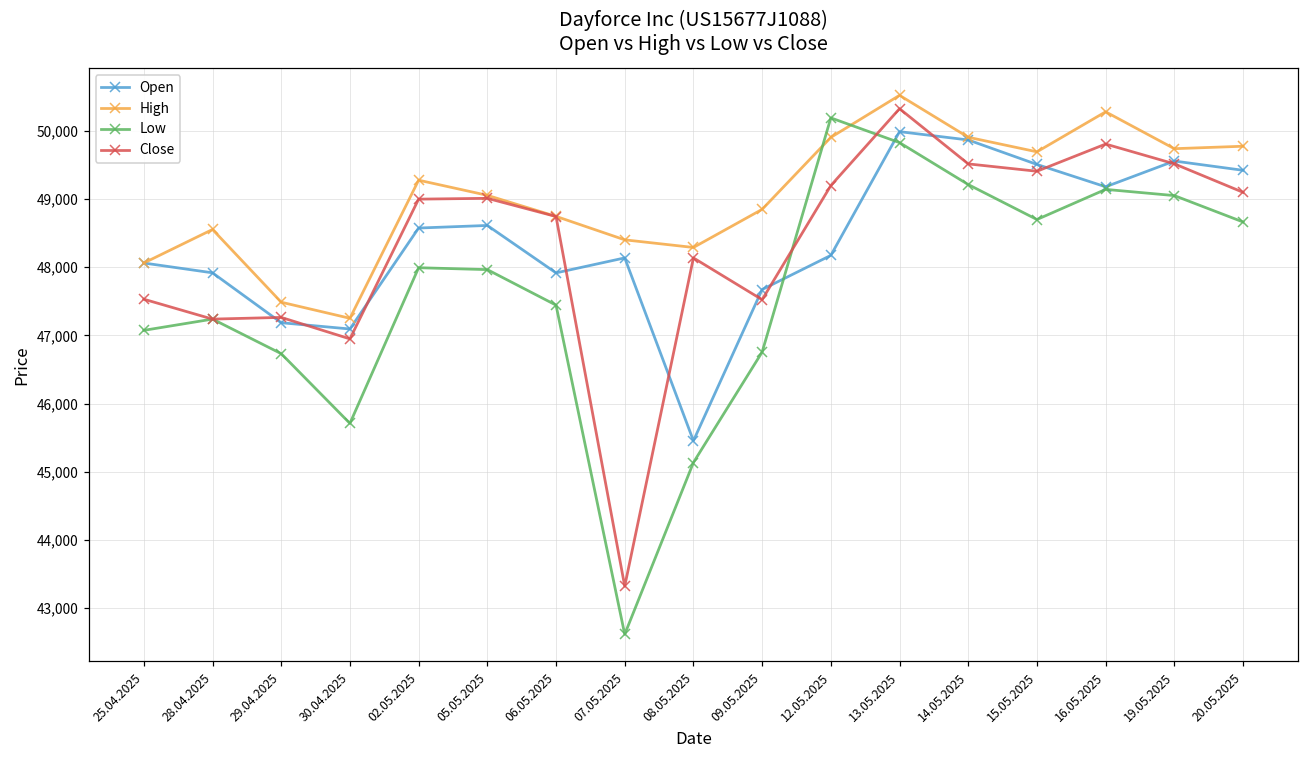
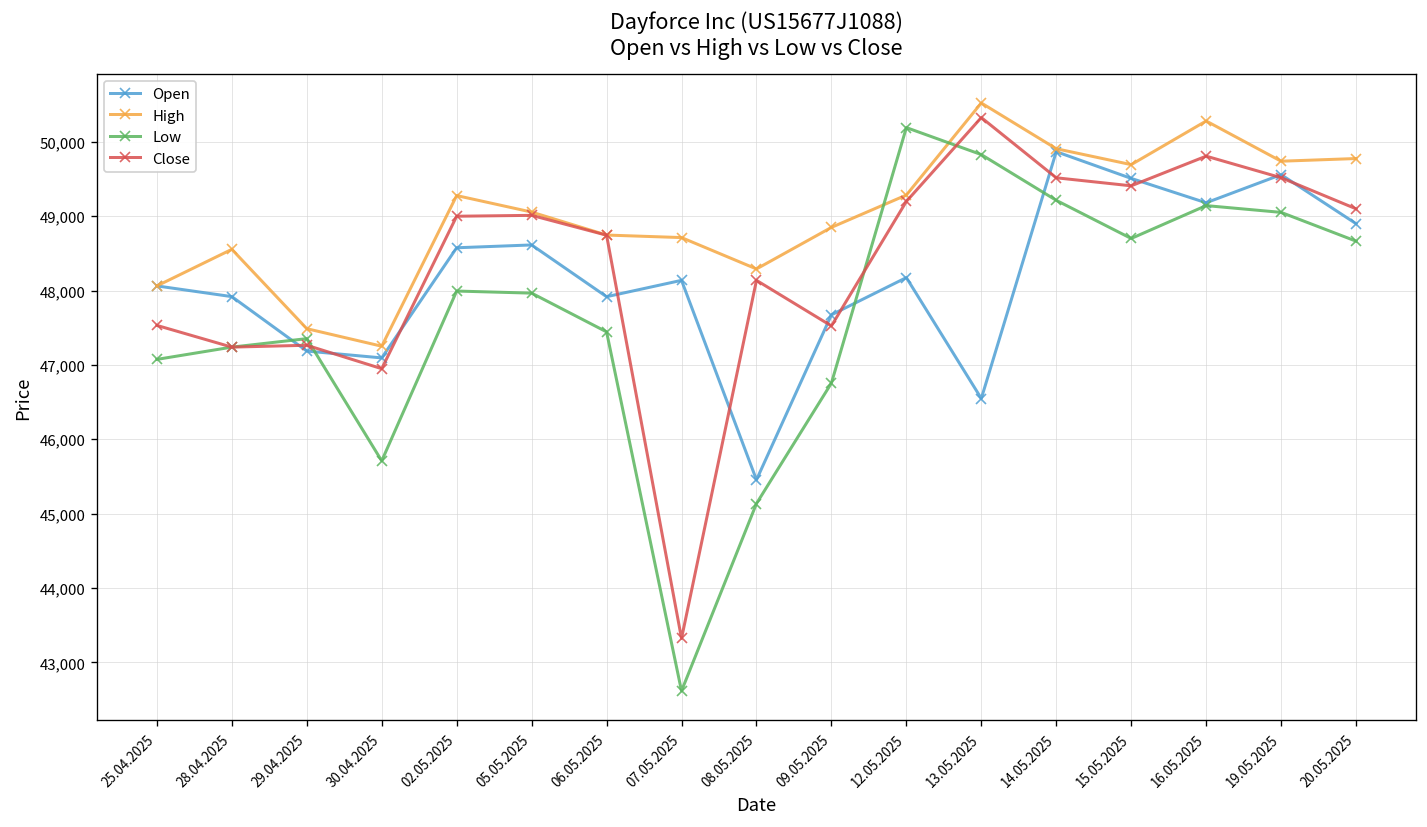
Low, 29.04.2025: 46,700 -> 47,400
High, 07.05.2025: 48,400 -> 48,700
High, 12.05.2025: 49,900 -> 49,300
Open, 13.05.2025: 50,000 -> 46,500
Open, 20.05.2025: 49,400 -> 48,900
